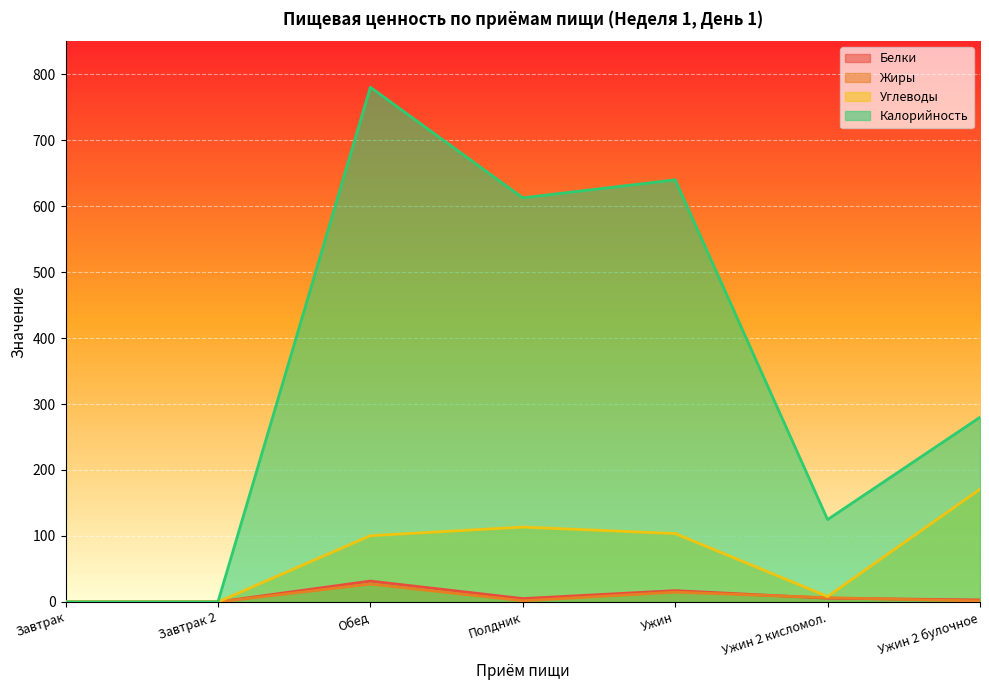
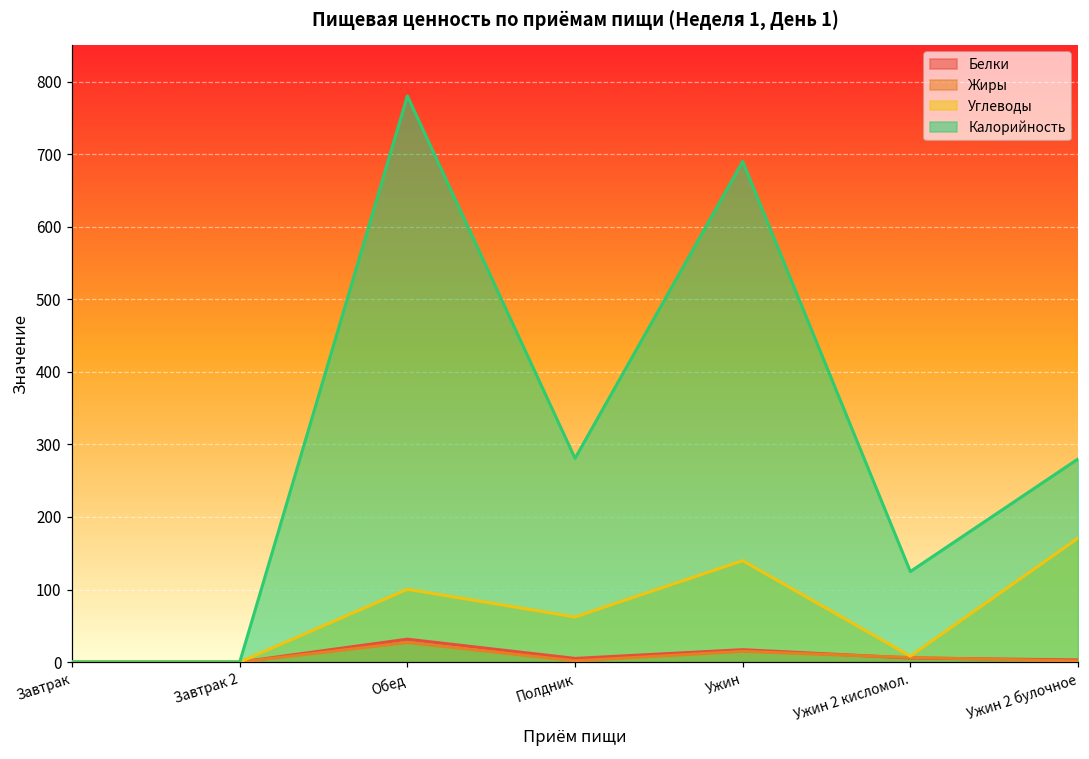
Углеводы, Полдник: 110 -> 60
Калорийность, Полдник: 610 -> 280
Углеводы, Ужин: 100 -> 140
Калорийность, Ужин: 640 -> 690
